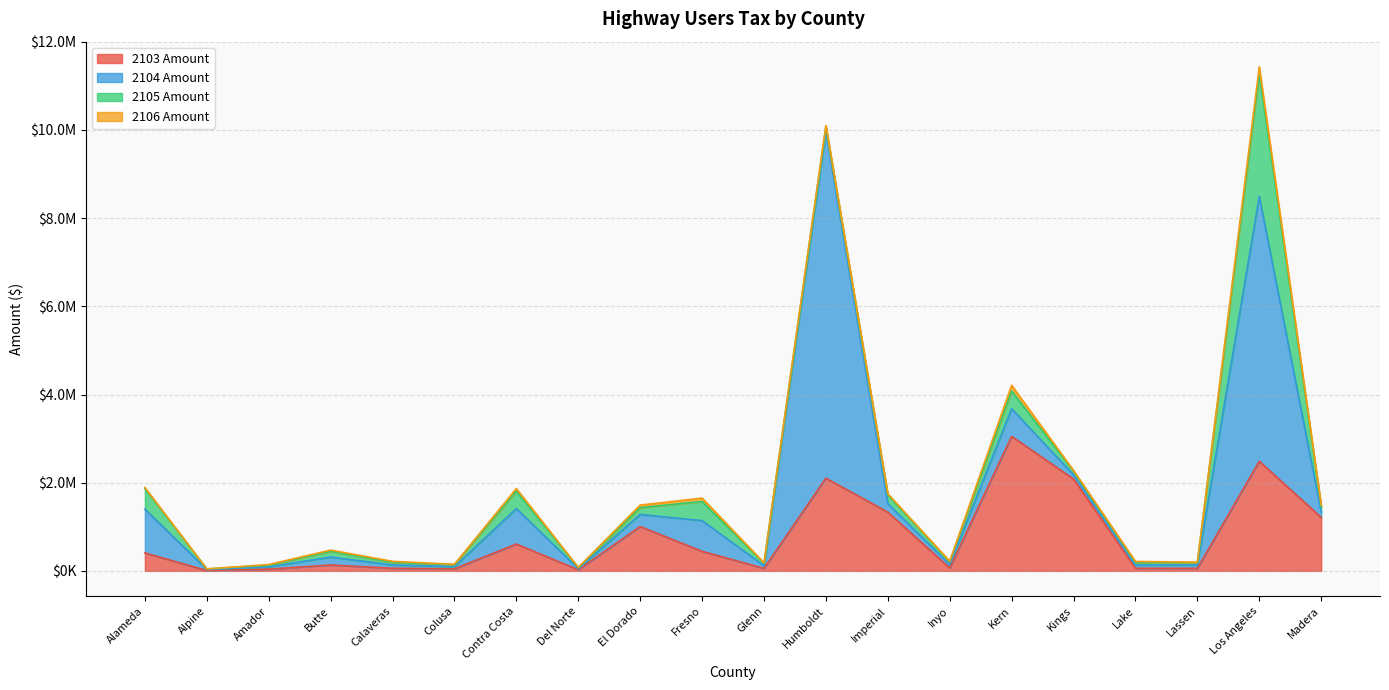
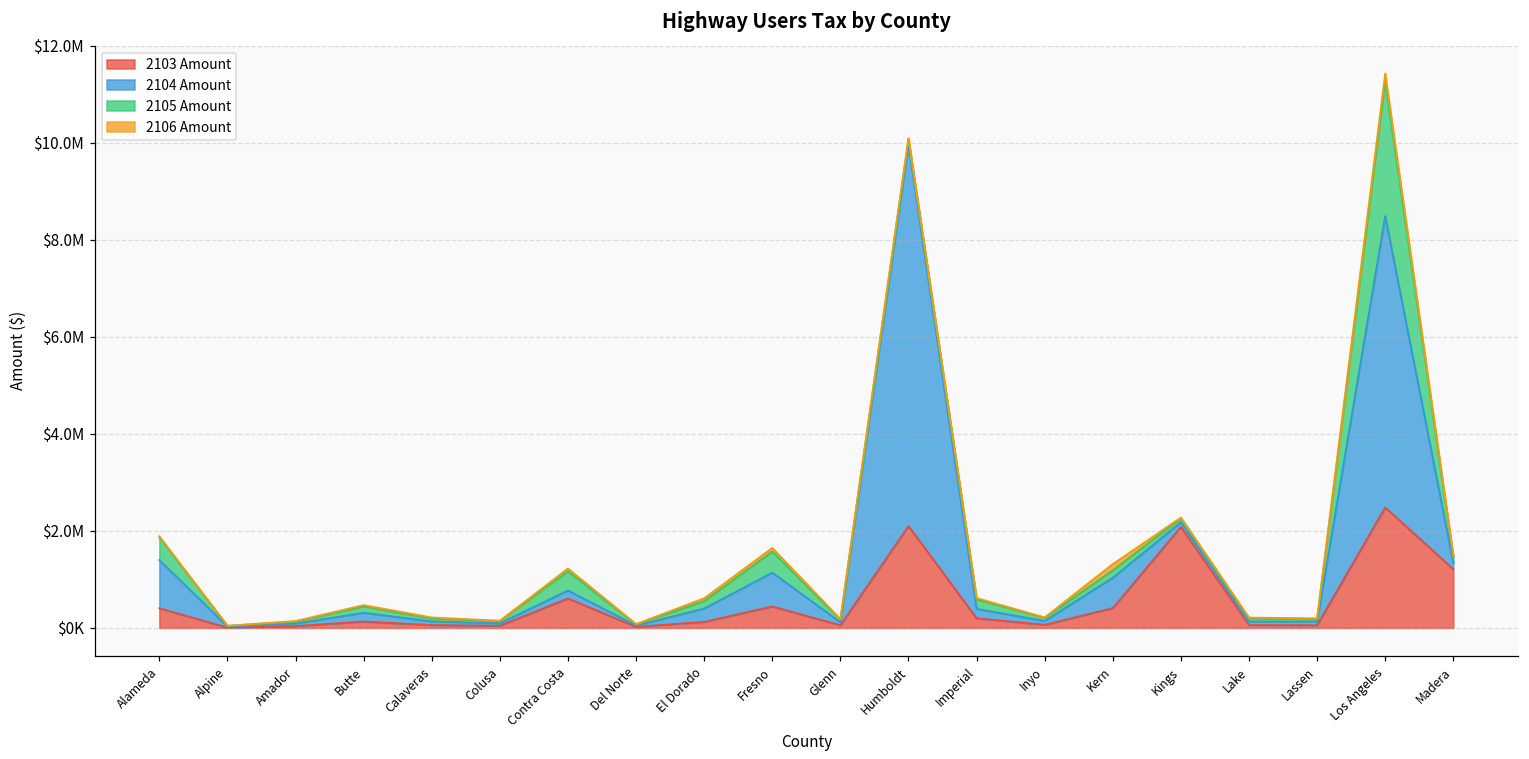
2104 Amount, Contra Costa: $800000 -> $200000
2103 Amount, El Dorado: $1000000 -> $100000
2103 Amount, Imperial: $1300000 -> $200000
2103 Amount, Kern: $3100000 -> $400000
2105 Amount, Kern: $400000 -> $200000
